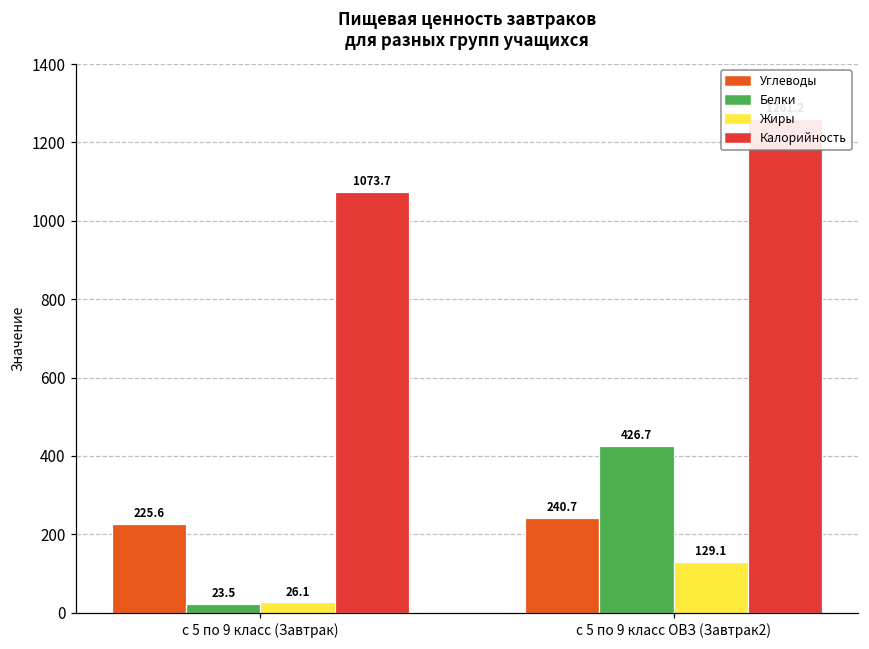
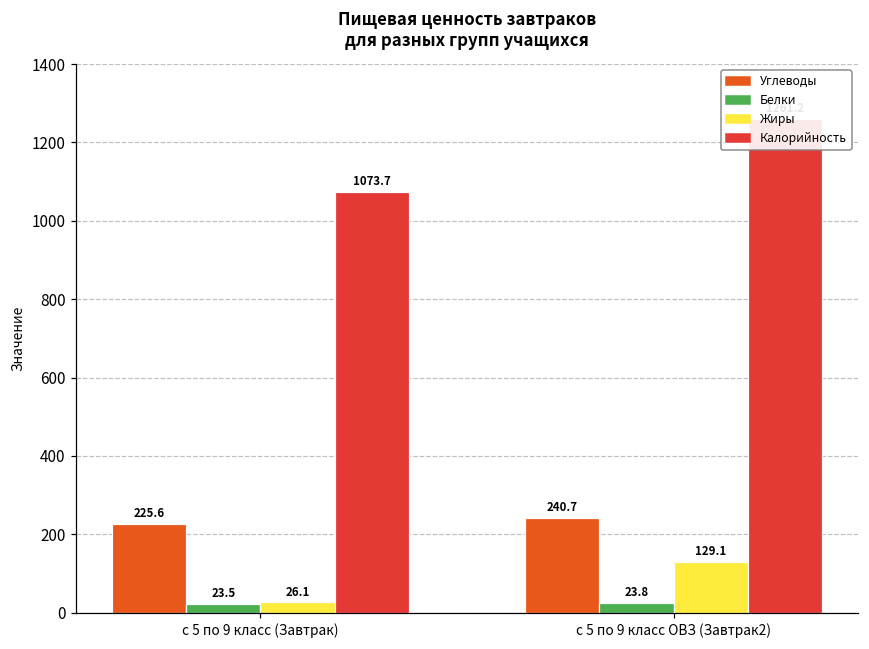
Белки, с 5 по 9 класс ОВЗ (Завтрак2): 426.7 -> 23.8
